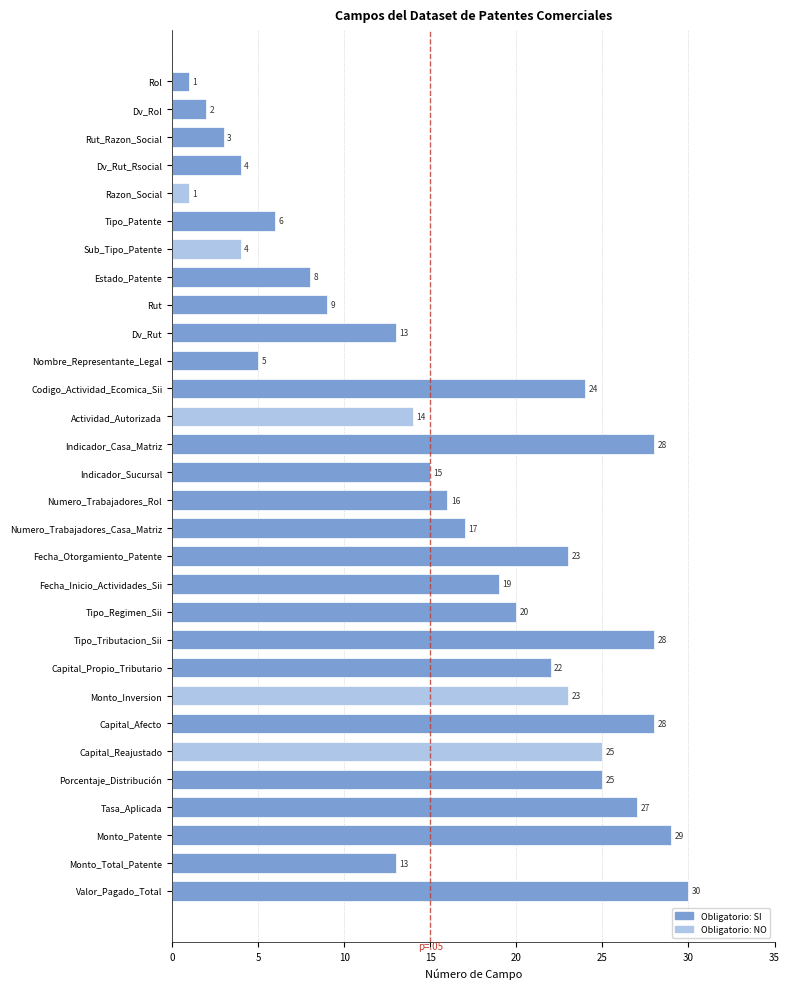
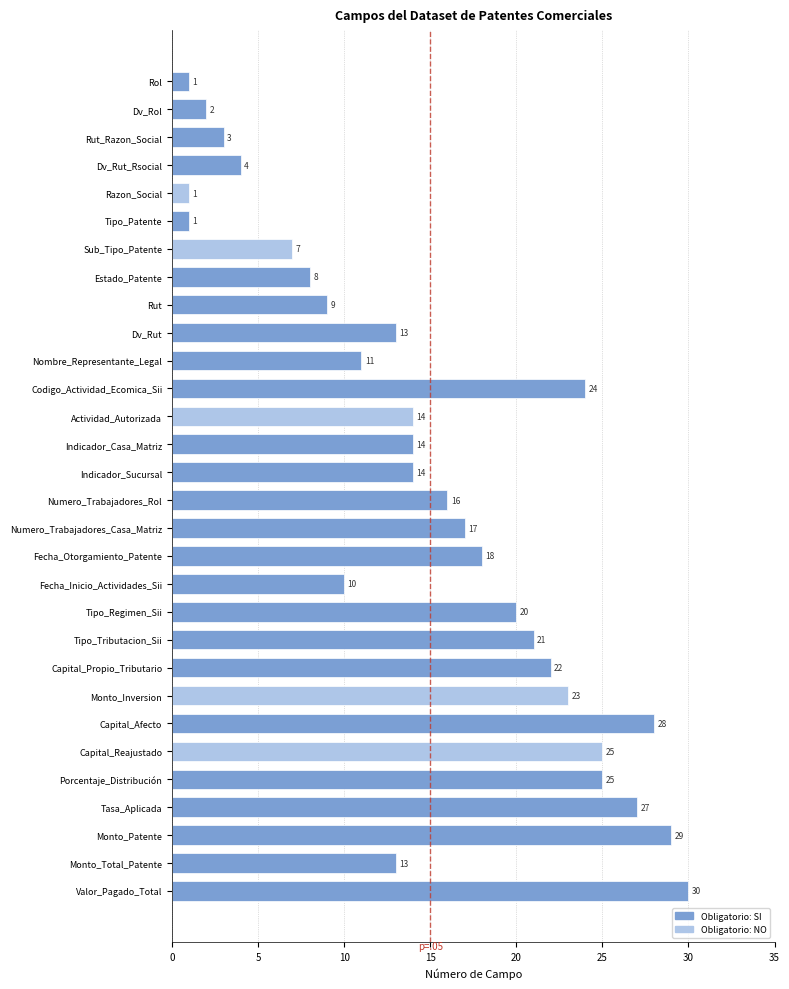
Tipo_Patente: 6 -> 1
Sub_Tipo_Patente: 4 -> 7
Nombre_Representante_Legal: 5 -> 11
Indicador_Casa_Matriz: 28 -> 14
Indicador_Sucursal: 15 -> 14
Fecha_Otorgamiento_Patente: 23 -> 18
Fecha_Inicio_Actividades_Sii: 19 -> 10
Tipo_Tributacion_Sii: 28 -> 21
